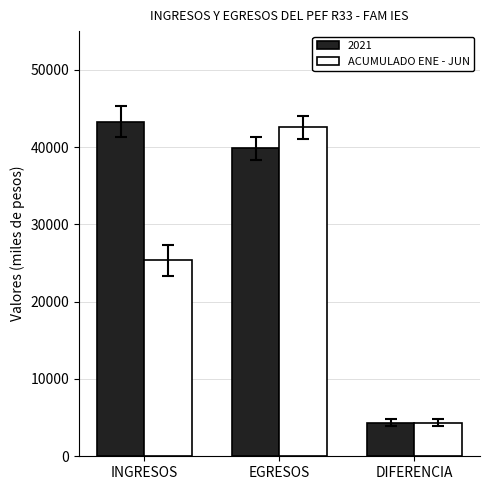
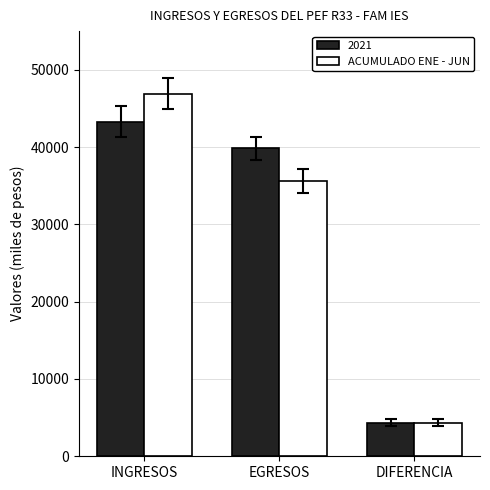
ACUMULADO ENE - JUN, INGRESOS: 25000 -> 47000
ACUMULADO ENE - JUN, EGRESOS: 43000 -> 36000
